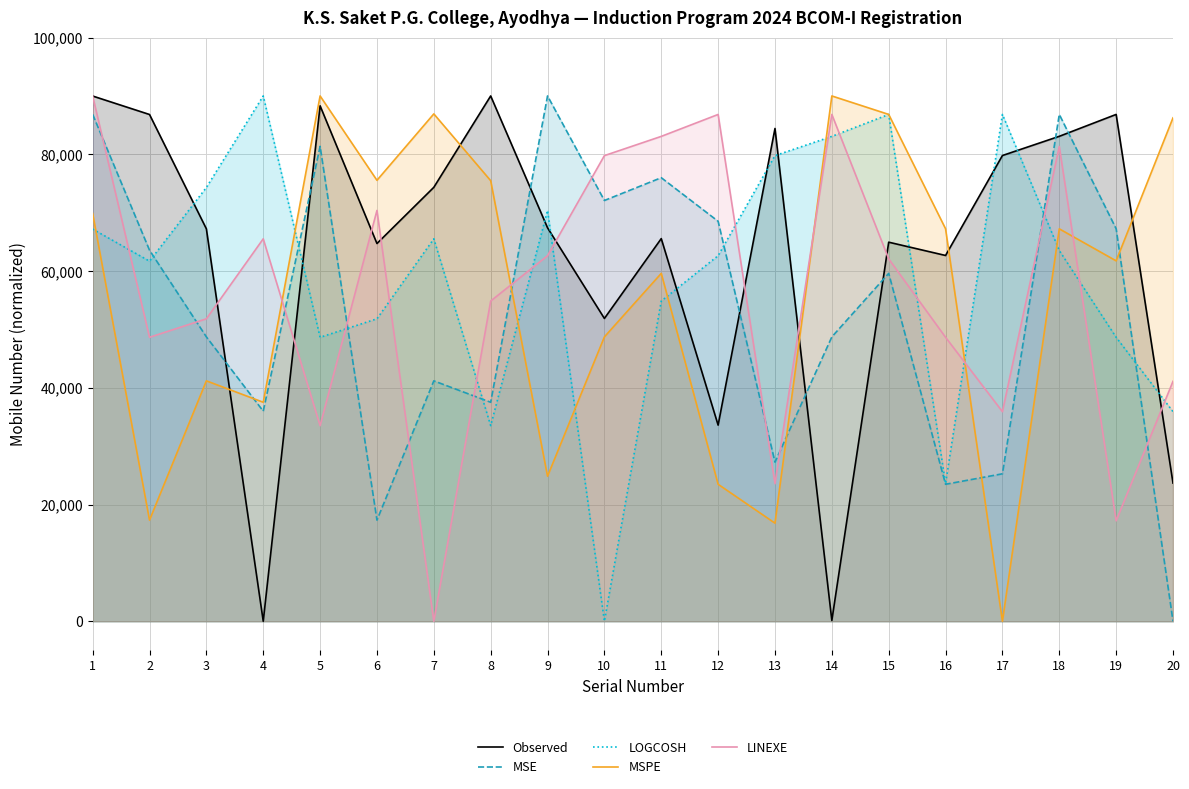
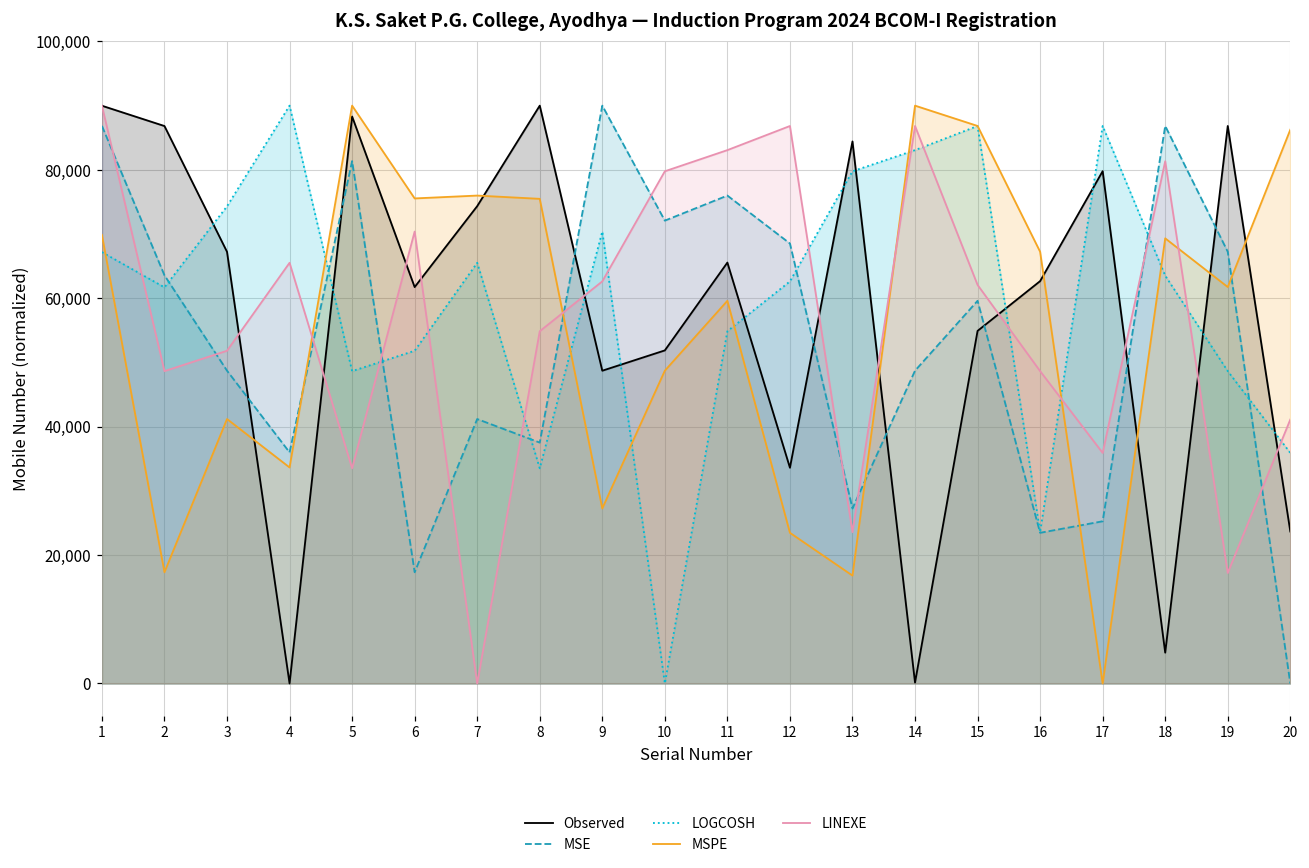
MSPE, 4: 38,000 -> 34,000
Observed, 6: 65,000 -> 62,000
MSPE, 7: 87,000 -> 76,000
Observed, 9: 67,000 -> 49,000
MSPE, 9: 25,000 -> 27,000
Observed, 15: 65,000 -> 55,000
Observed, 18: 83,000 -> 5,000
MSPE, 18: 67,000 -> 69,000
